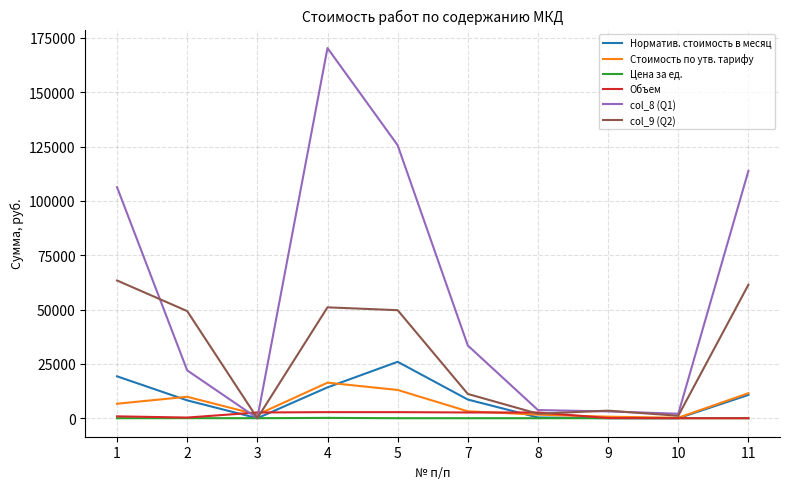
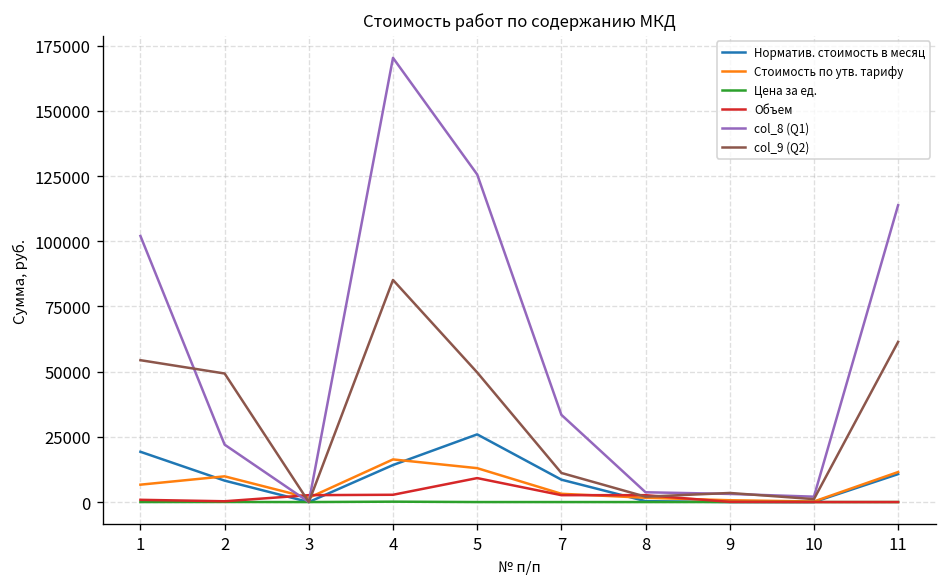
col_8 (Q1), 1: 106000 -> 102000
col_9 (Q2), 1: 63000 -> 54000
col_9 (Q2), 4: 51000 -> 85000
Объем, 5: 3000 -> 9000
